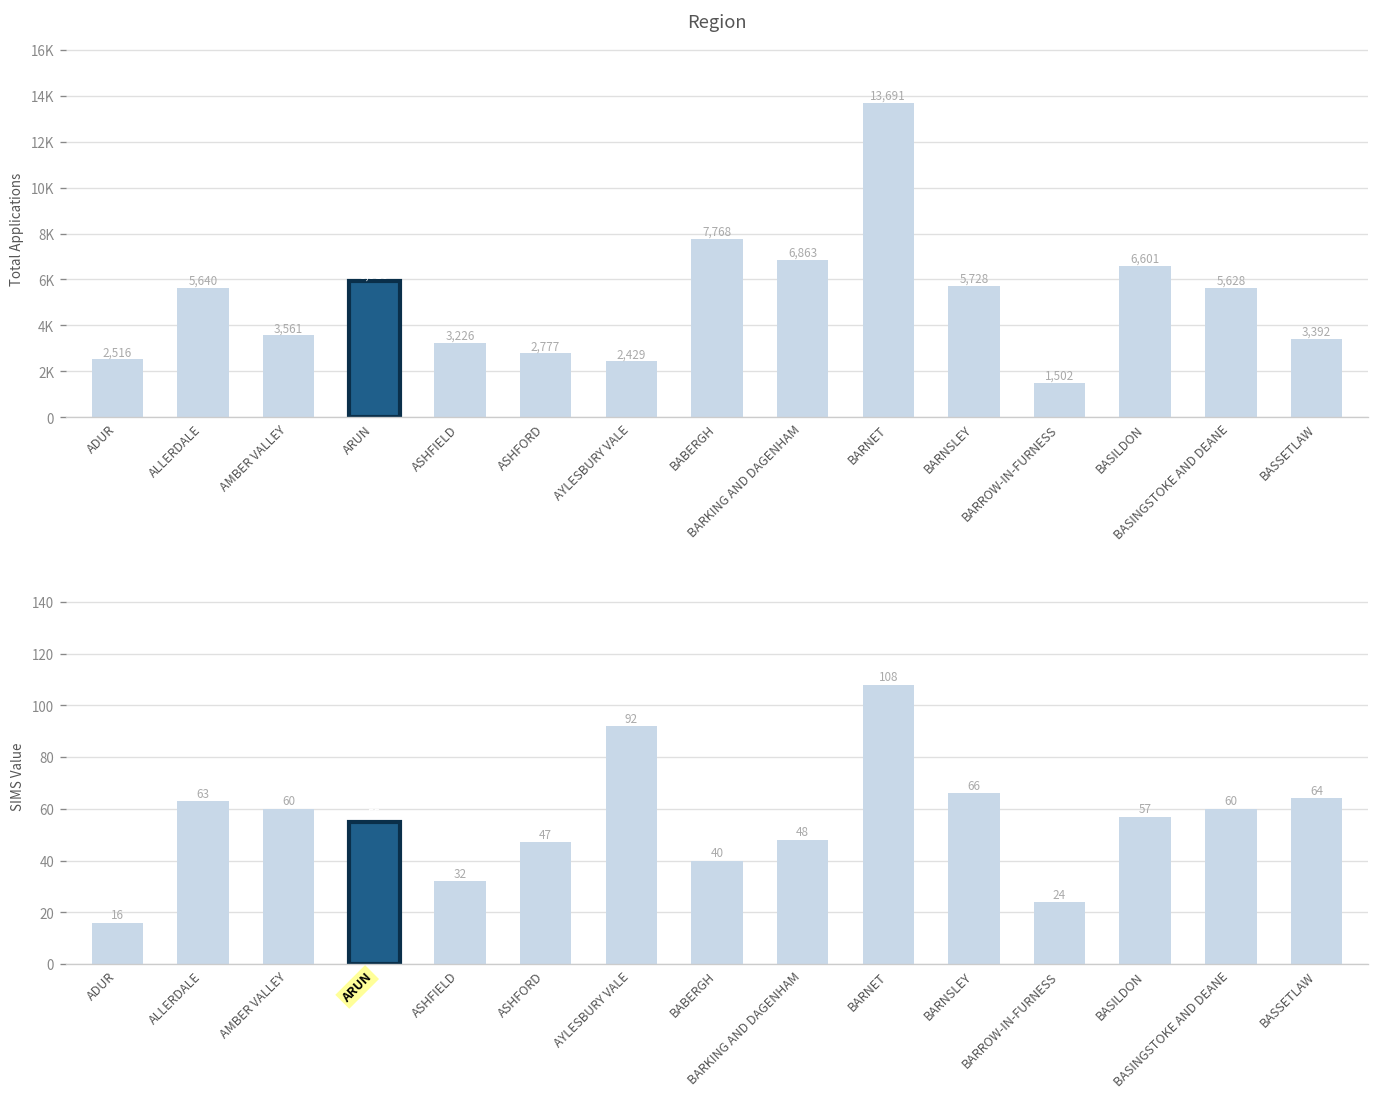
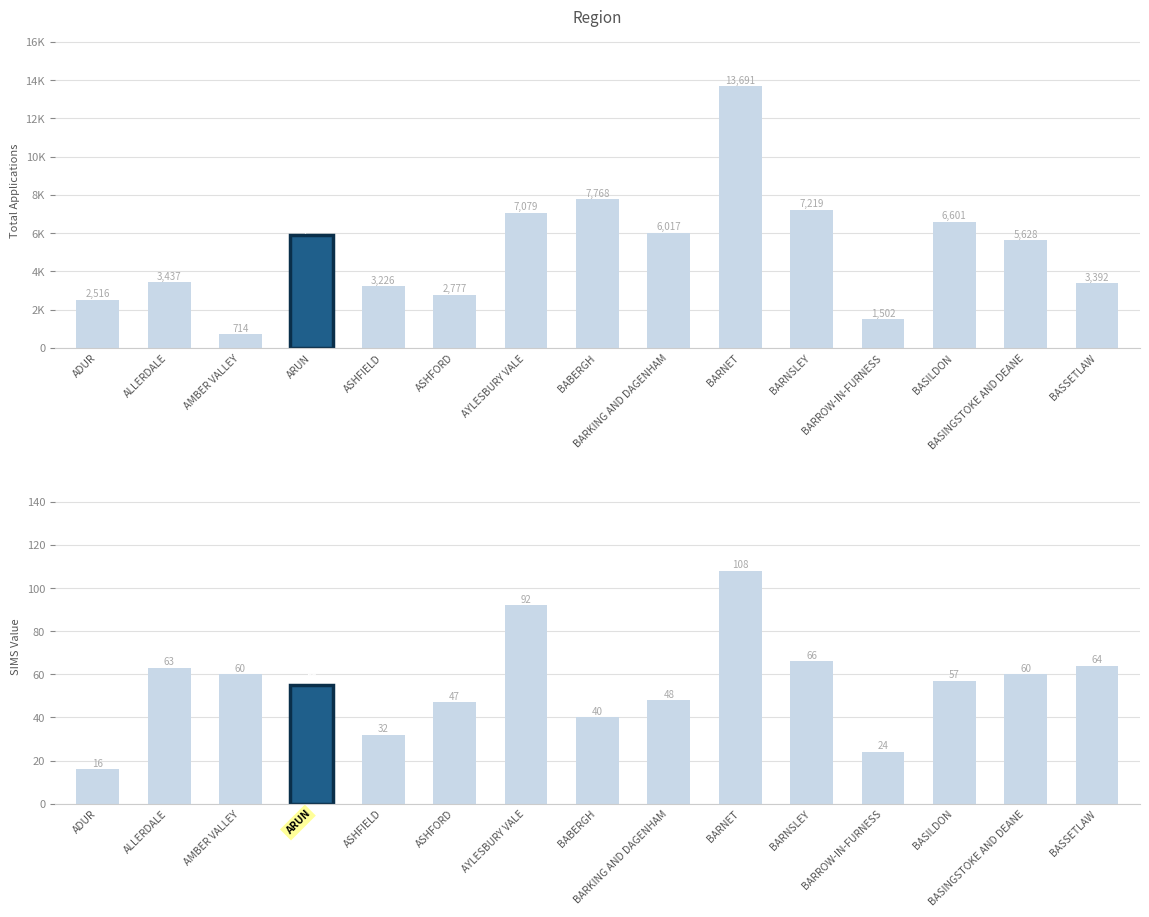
Region, ALLERDALE: 5,640 -> 3,437
Region, AMBER VALLEY: 3,561 -> 714
Region, AYLESBURY VALE: 2,429 -> 7,079
Region, BARKING AND DAGENHAM: 6,863 -> 6,017
Region, BARNSLEY: 5,728 -> 7,219
